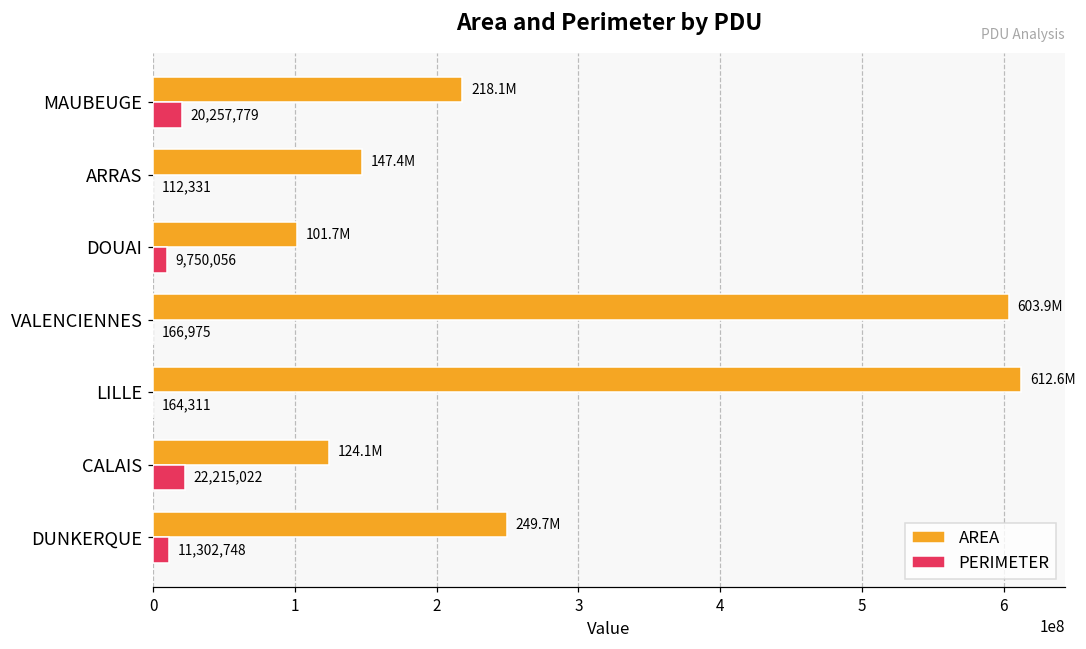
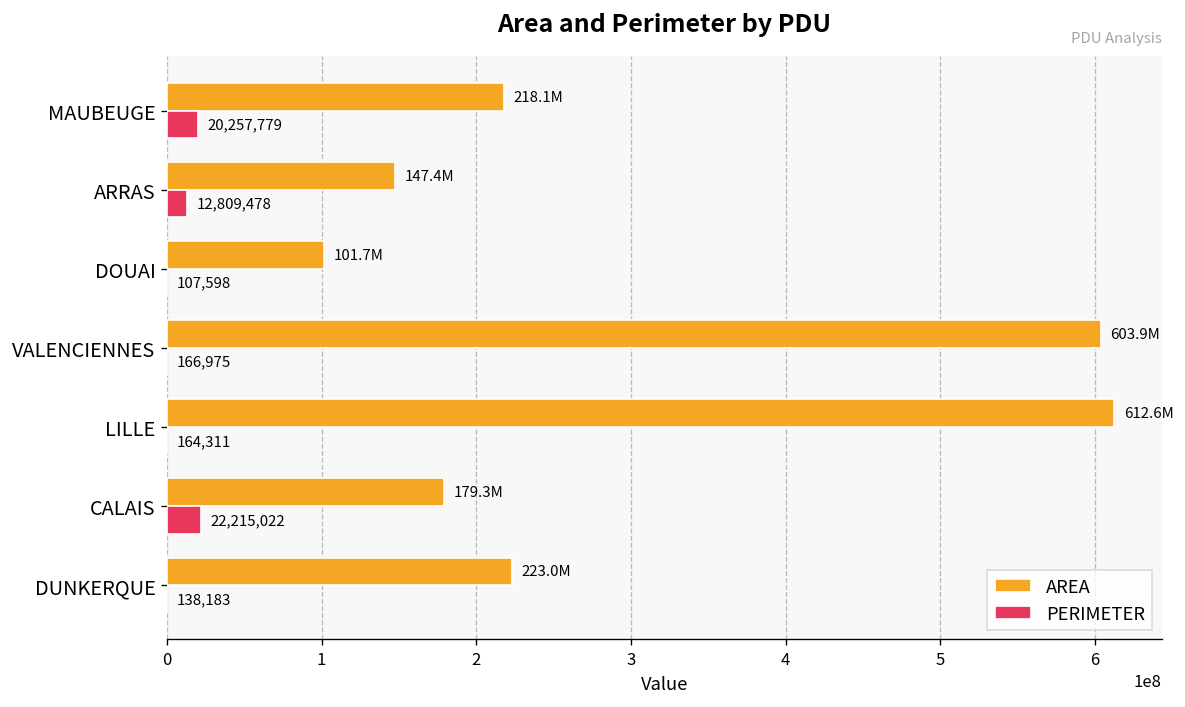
PERIMETER, ARRAS: 112,331 -> 12,809,478
PERIMETER, DOUAI: 9,750,056 -> 107,598
AREA, CALAIS: 124.1M -> 179.3M
AREA, DUNKERQUE: 249.7M -> 223.0M
PERIMETER, DUNKERQUE: 11,302,748 -> 138,183
